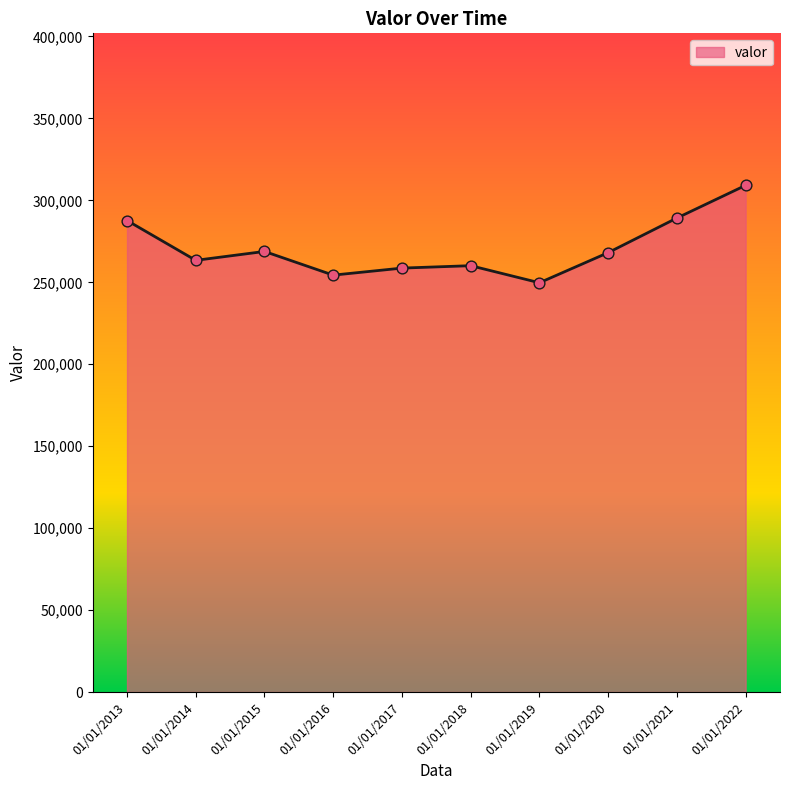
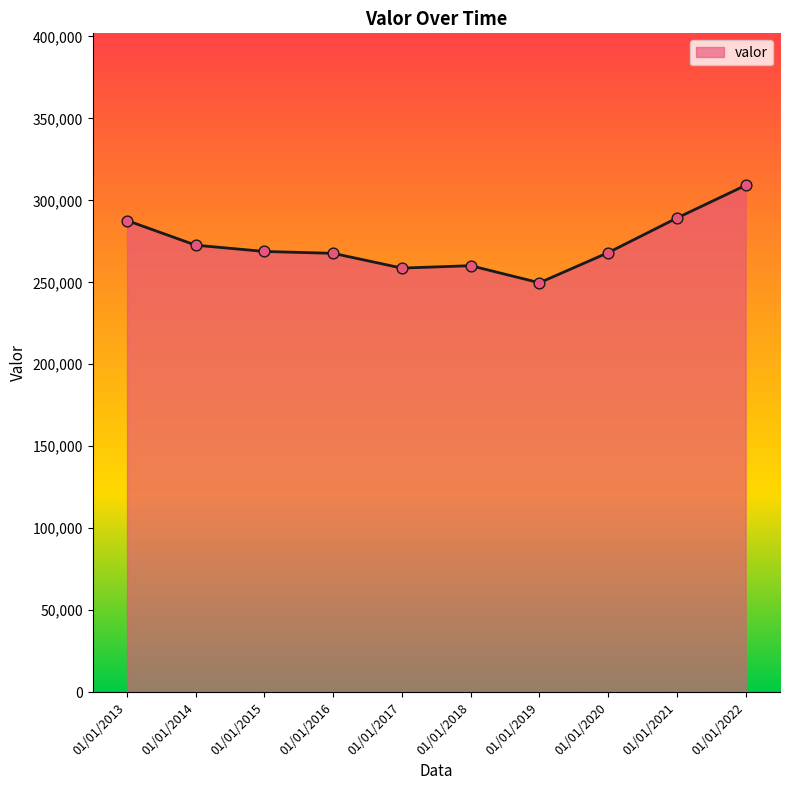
01/01/2014: 263,000 -> 273,000
01/01/2016: 254,000 -> 268,000
